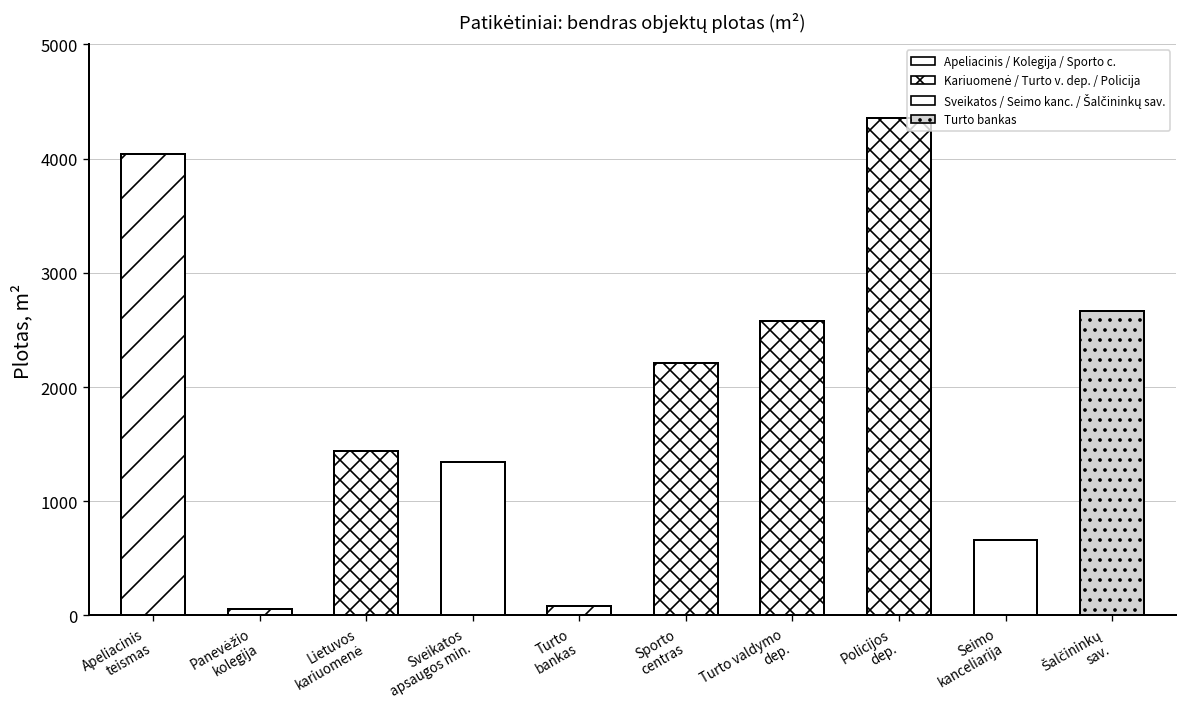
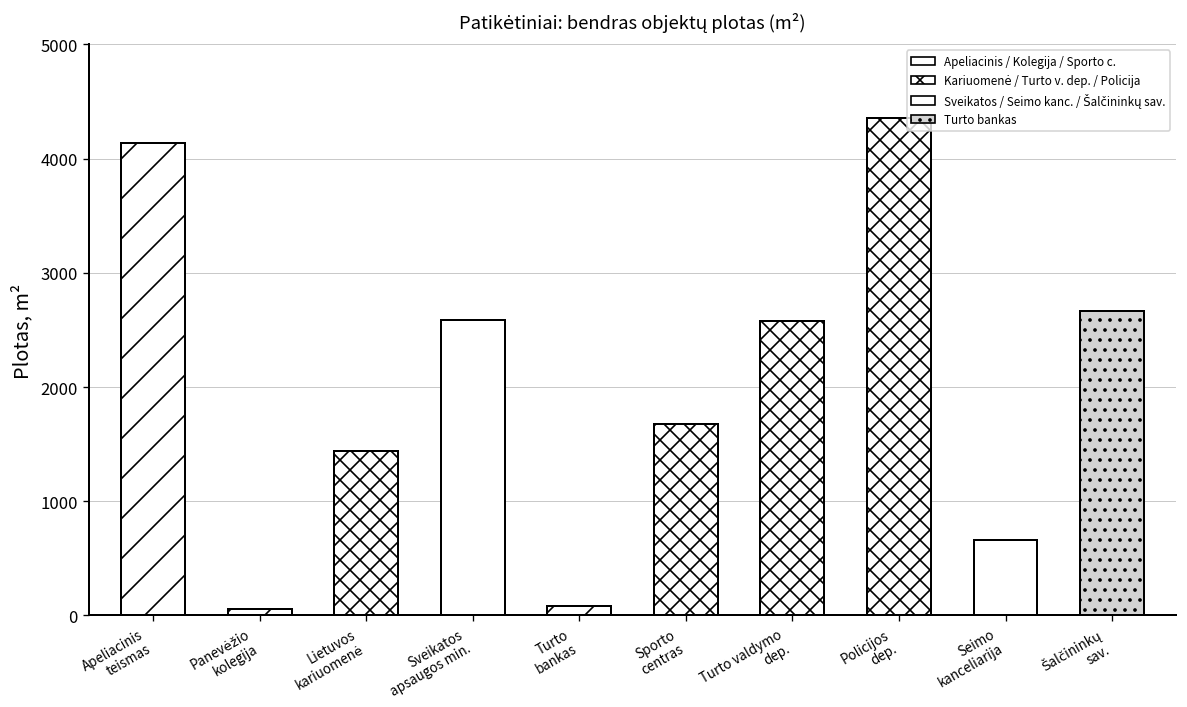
Apeliacinis teismas: 4000 -> 4100
Sveikatos apsaugos min.: 1300 -> 2600
Sporto centras: 2200 -> 1700
